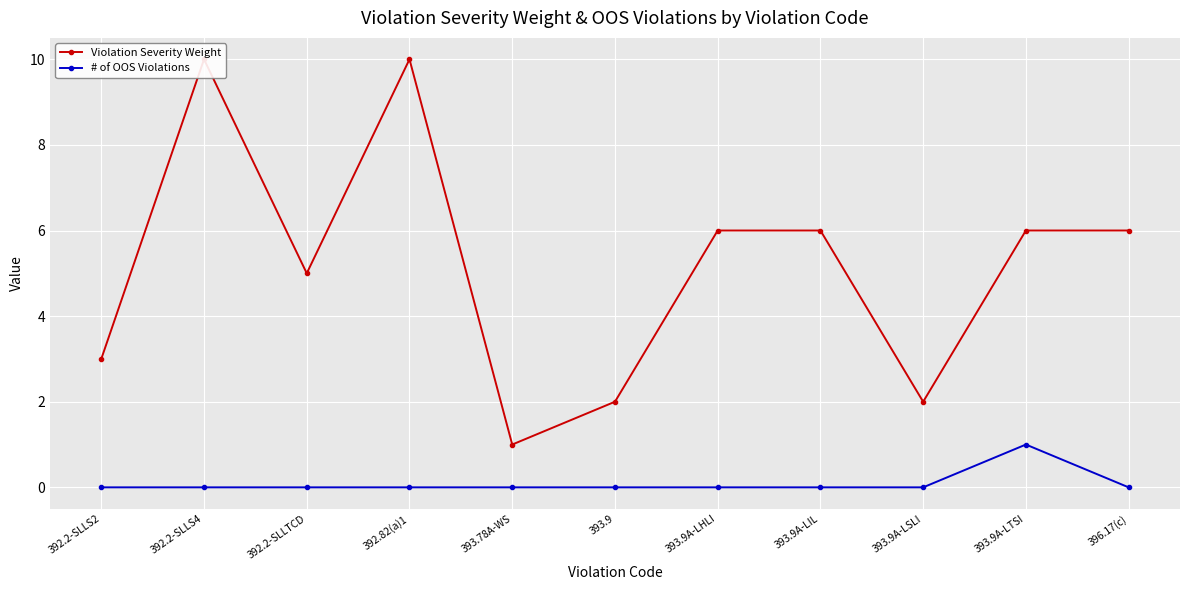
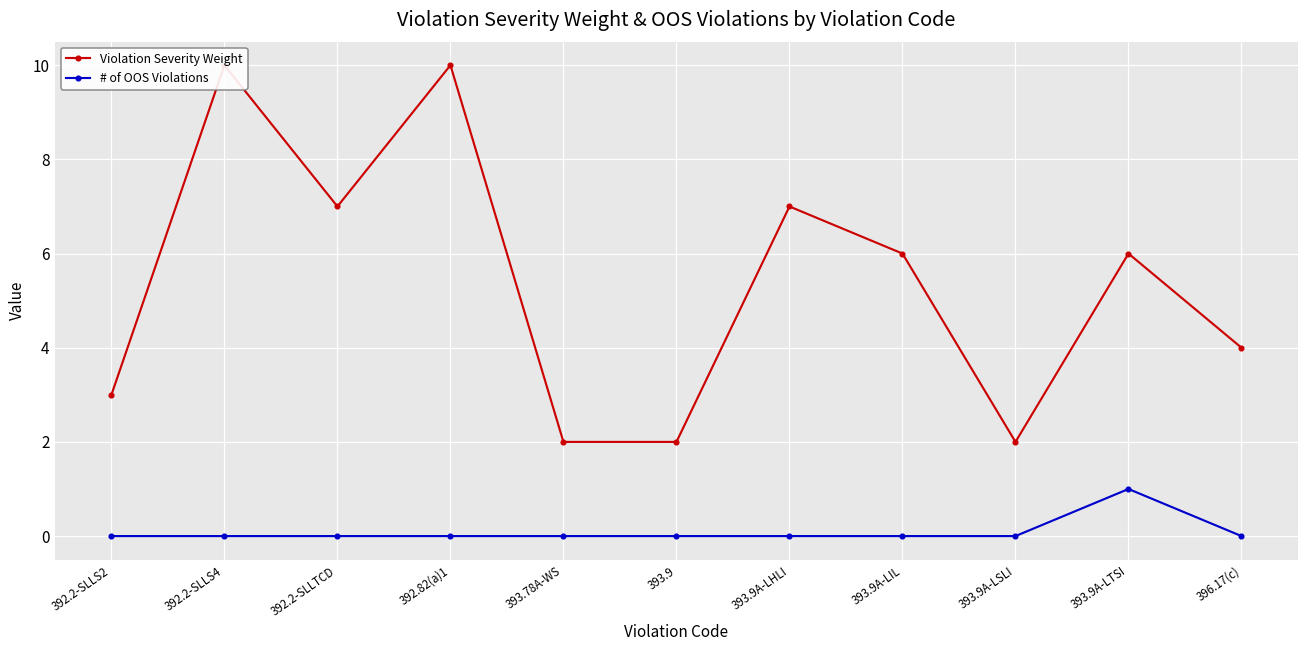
Violation Severity Weight, 392.2-SLLTCD: 5 -> 7
Violation Severity Weight, 393.78A-WS: 1 -> 2
Violation Severity Weight, 393.9A-LHLI: 6 -> 7
Violation Severity Weight, 396.17(c): 6 -> 4
